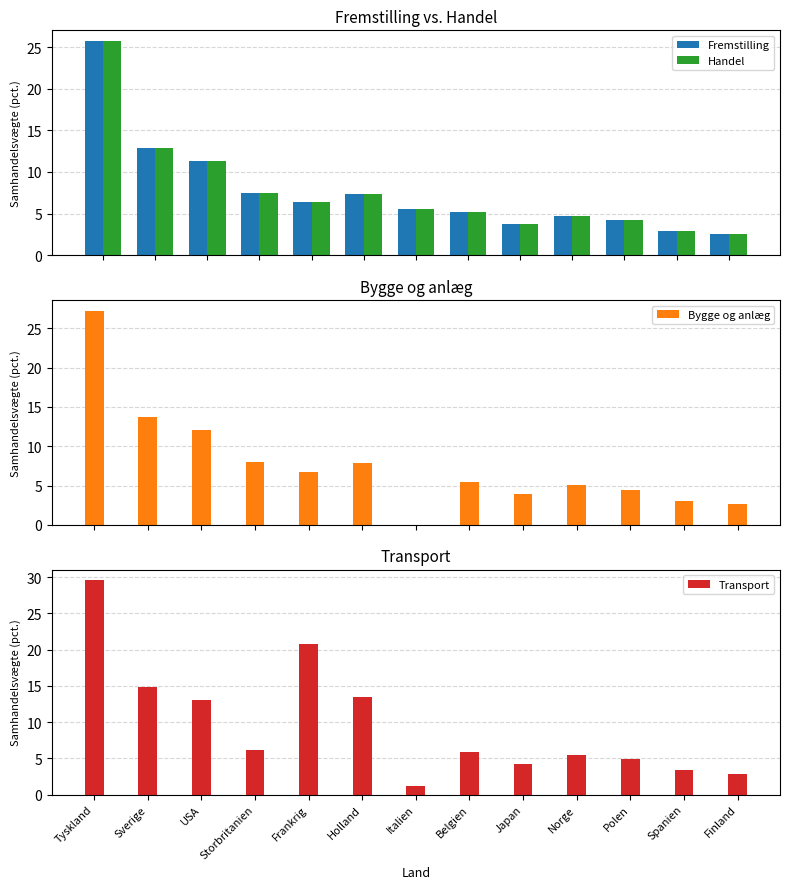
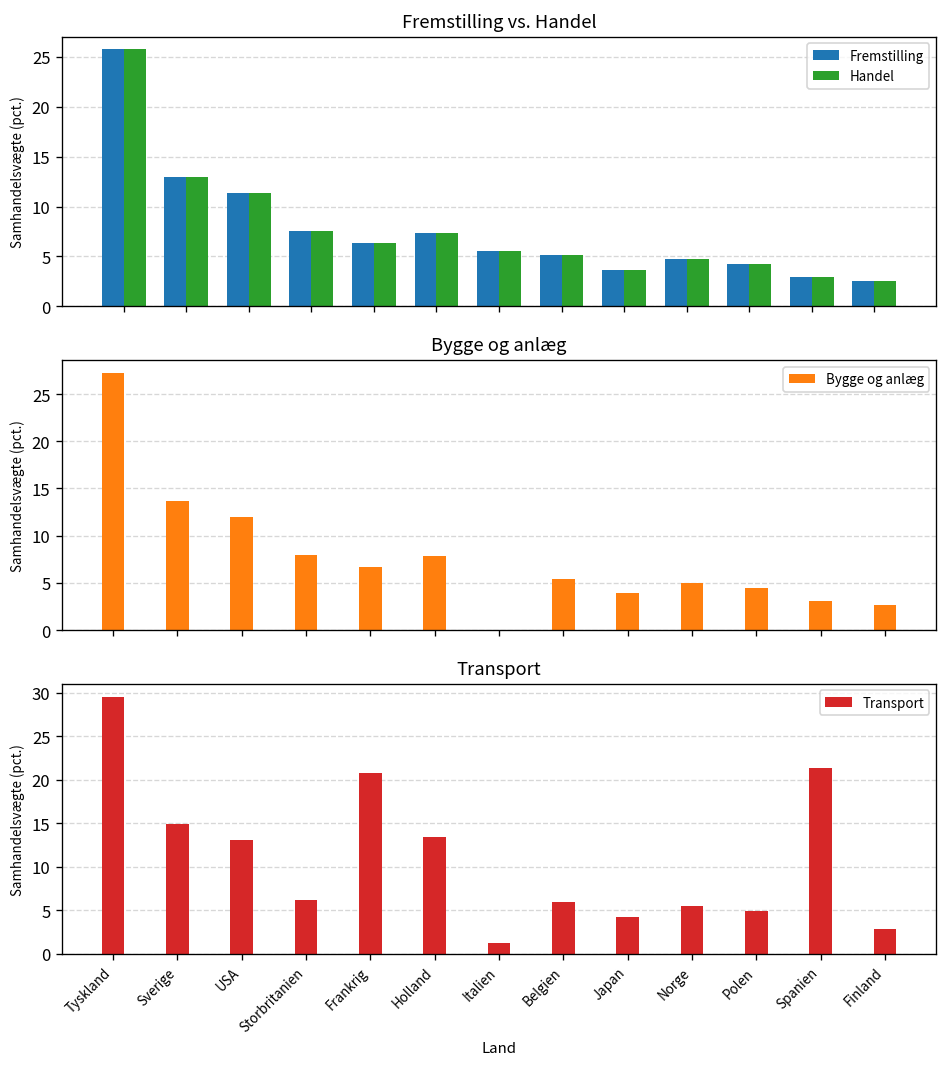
Transport, Spanien: 3 -> 21
